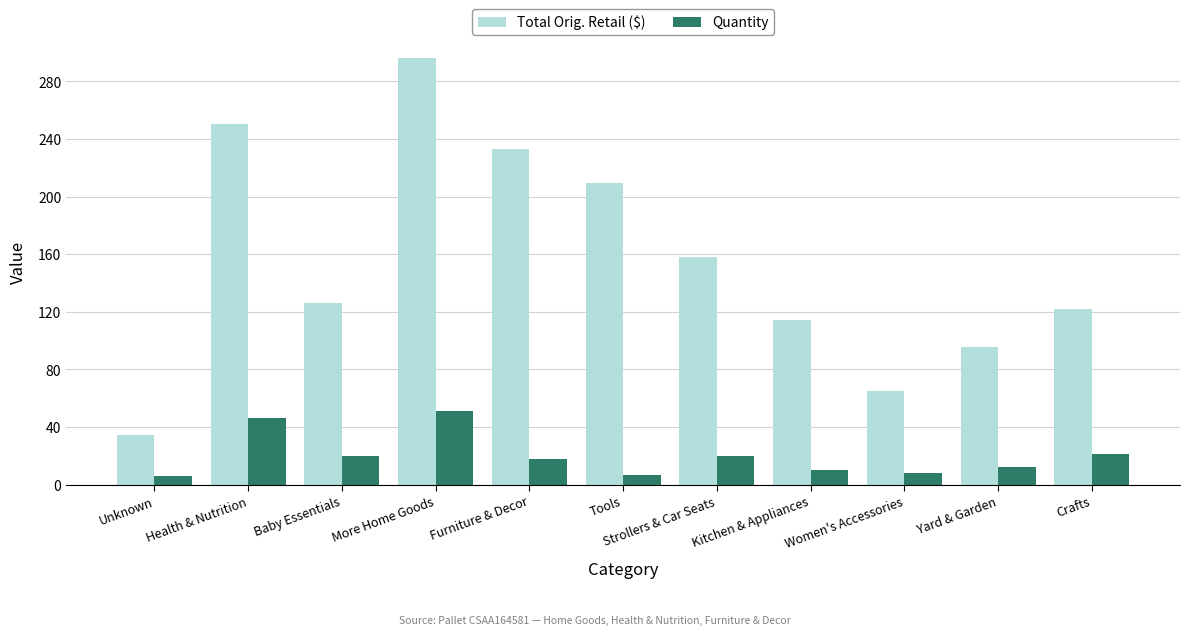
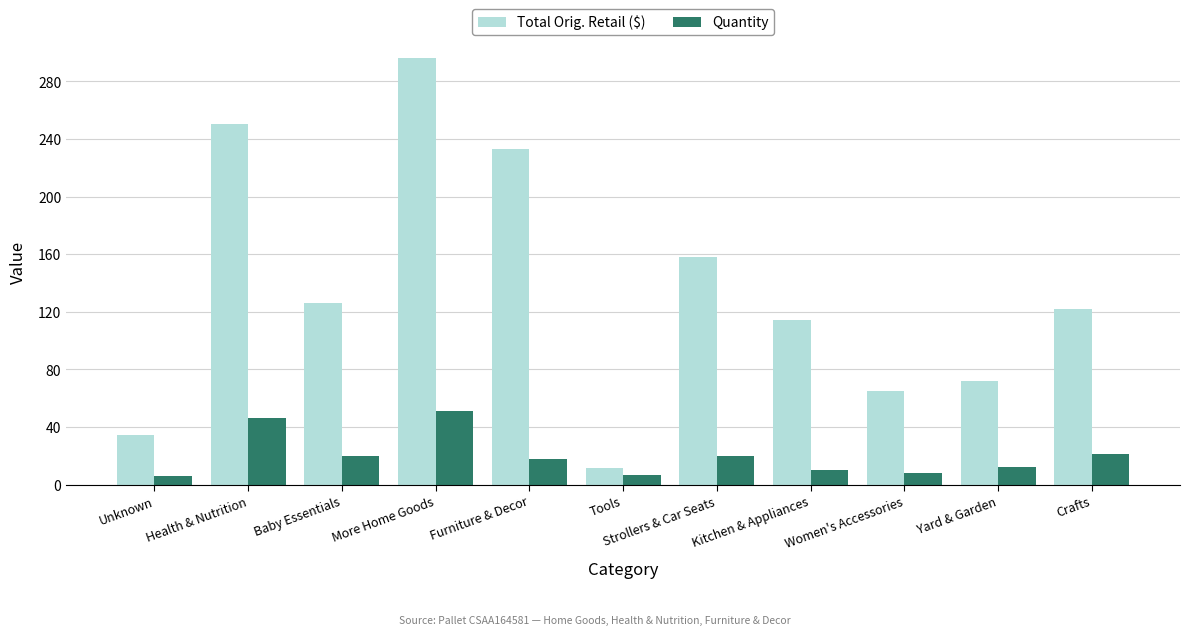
Total Orig. Retail ($), Tools: 209 -> 12
Total Orig. Retail ($), Yard & Garden: 95 -> 72
